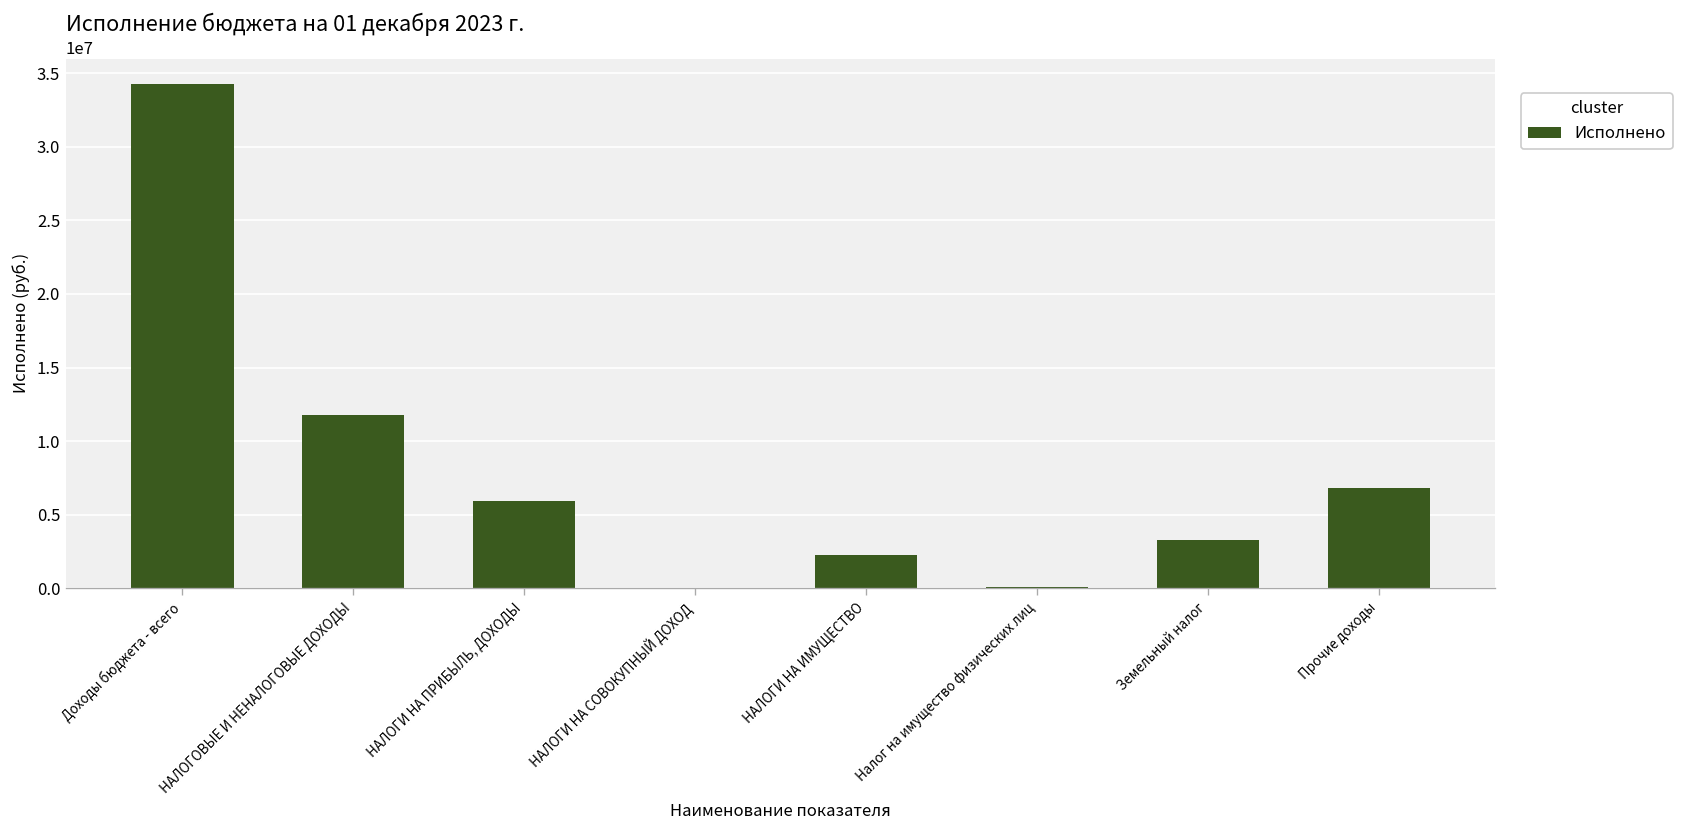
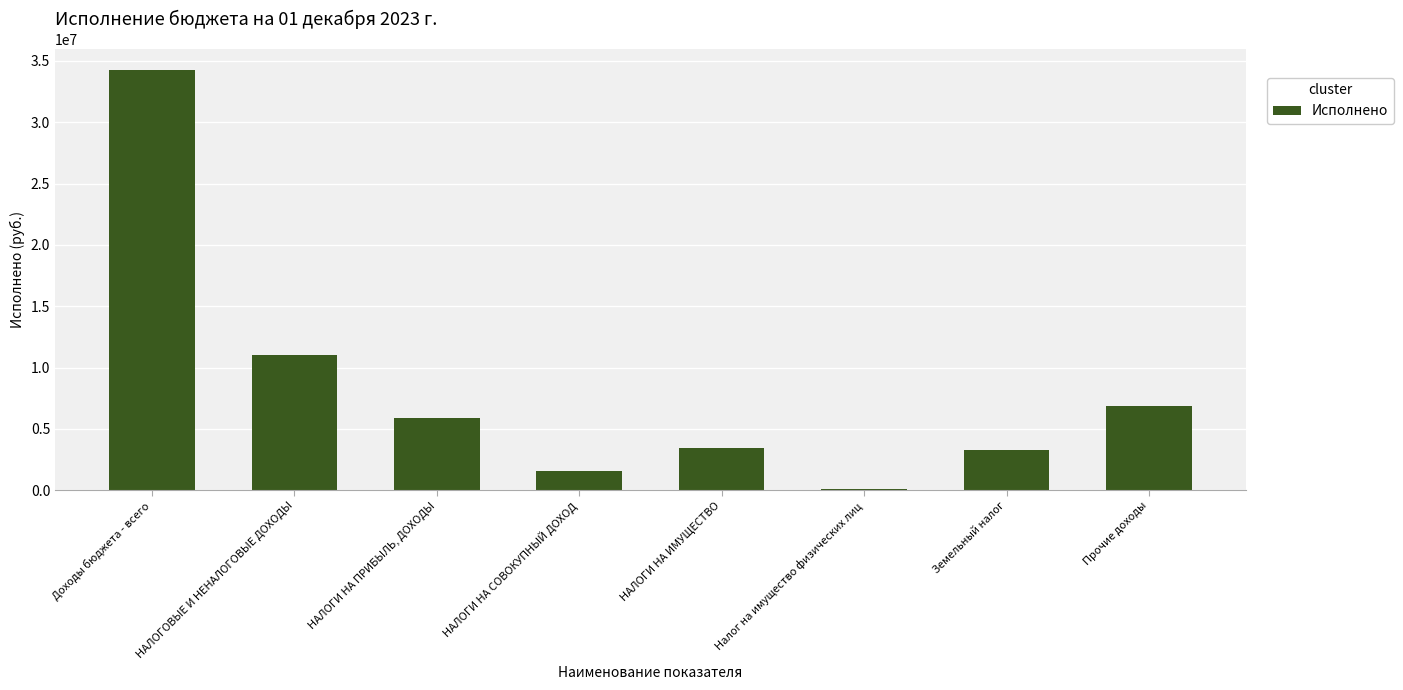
НАЛОГОВЫЕ И НЕНАЛОГОВЫЕ ДОХОДЫ: 11800000 -> 11000000
НАЛОГИ НА СОВОКУПНЫЙ ДОХОД: 0 -> 1600000
НАЛОГИ НА ИМУЩЕСТВО: 2200000 -> 3400000
